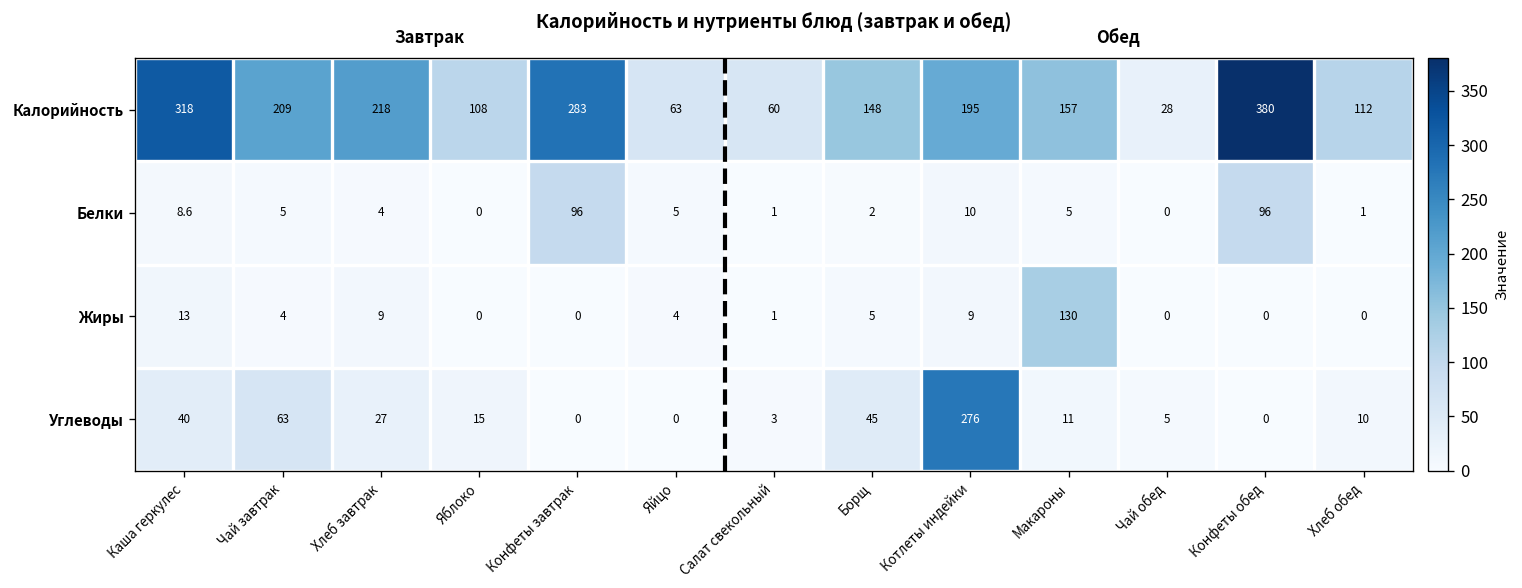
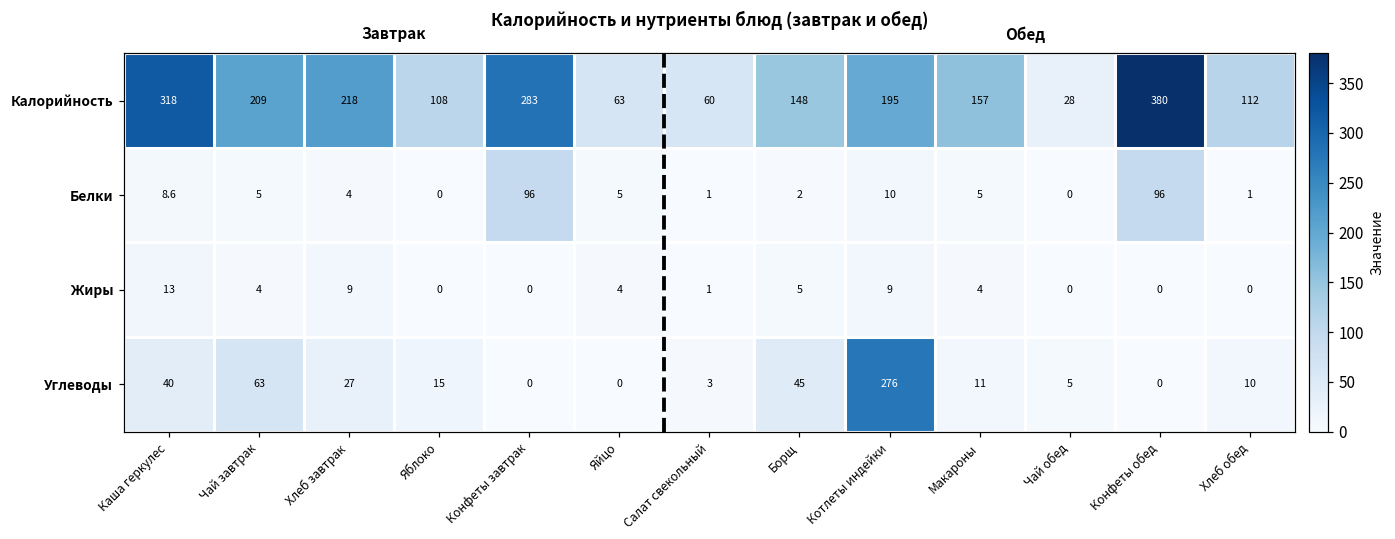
Жиры, Макароны: 130 -> 4
